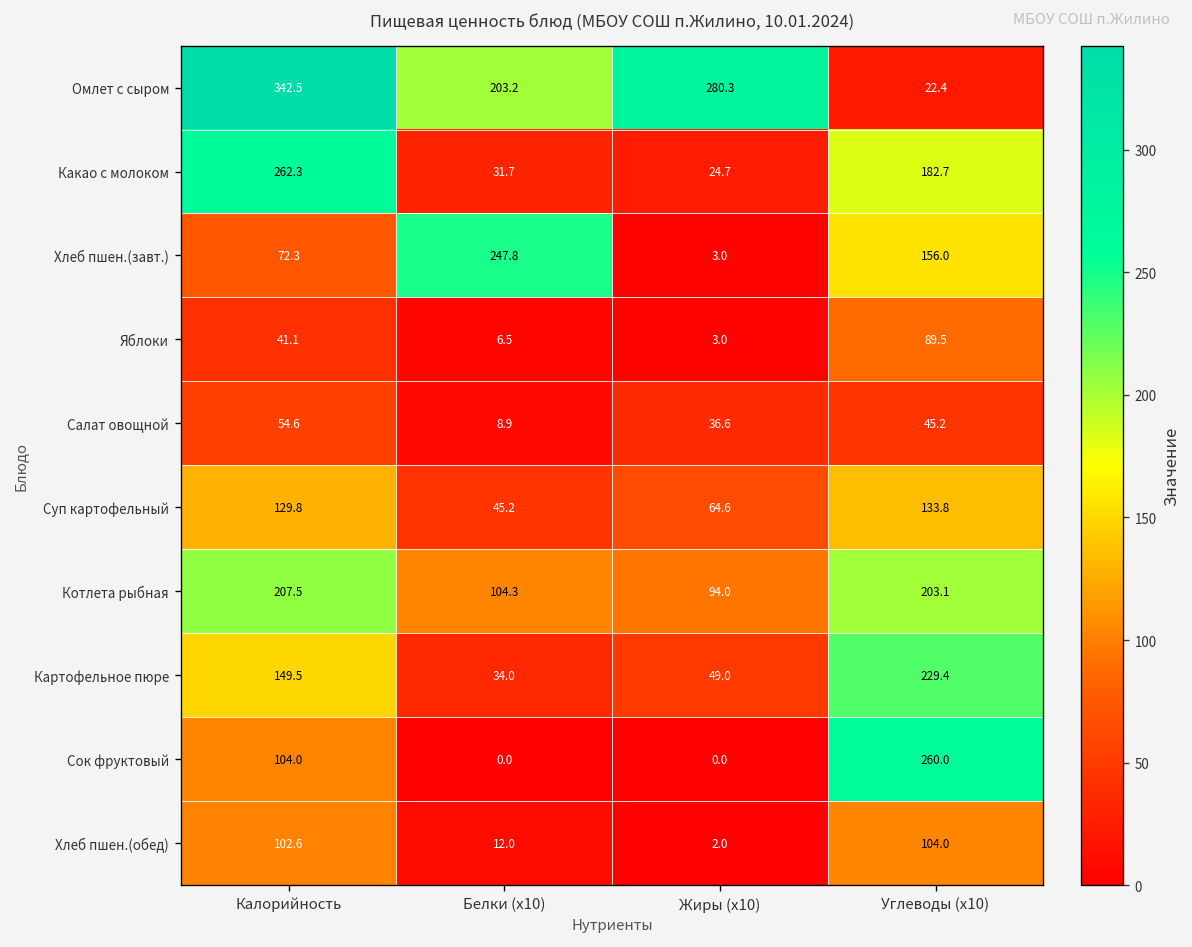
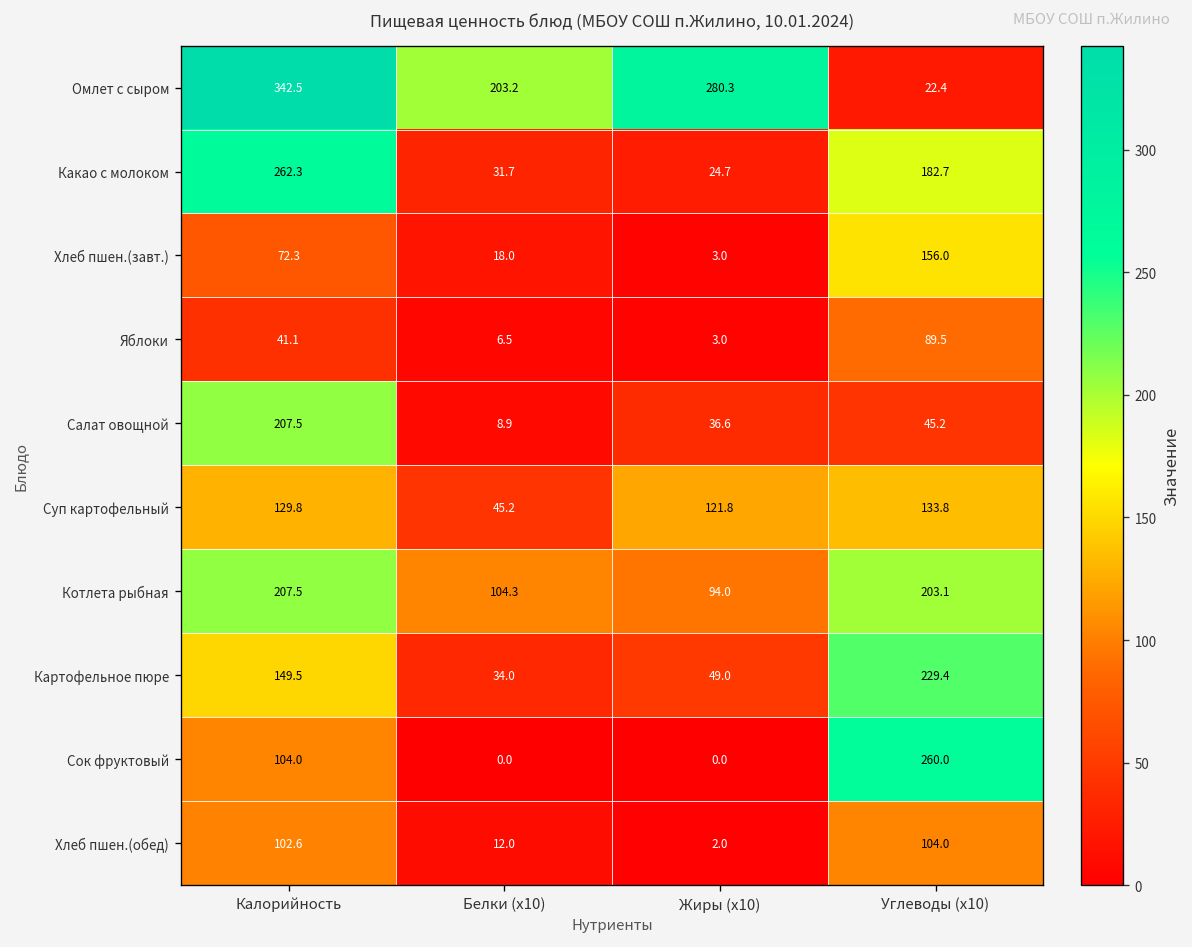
Хлеб пшен.(завт.), Белки (x10): 247.8 -> 18.0
Салат овощной, Калорийность: 54.6 -> 207.5
Суп картофельный, Жиры (x10): 64.6 -> 121.8
